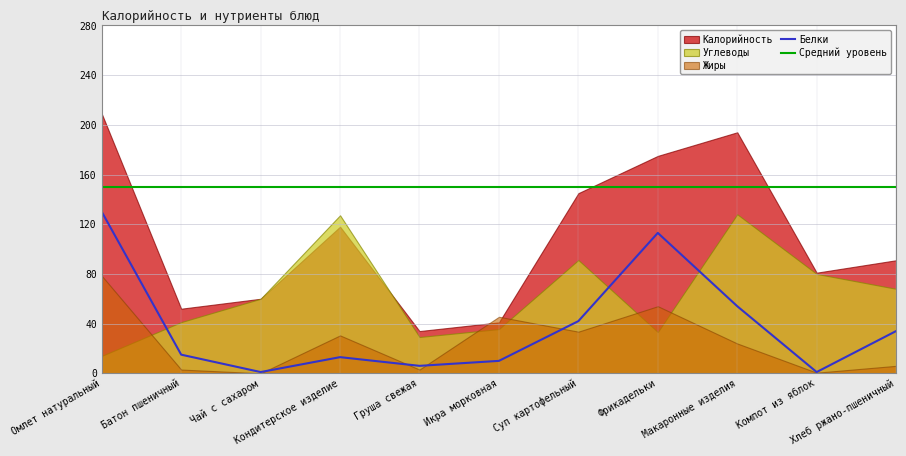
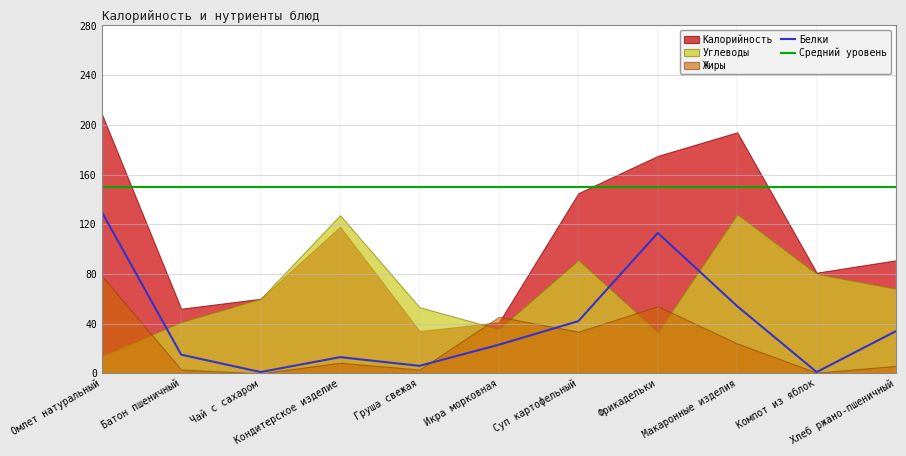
Жиры, Кондитерское изделие: 31 -> 9
Углеводы, Груша свежая: 29 -> 53
Белки, Икра морковная: 10 -> 23
